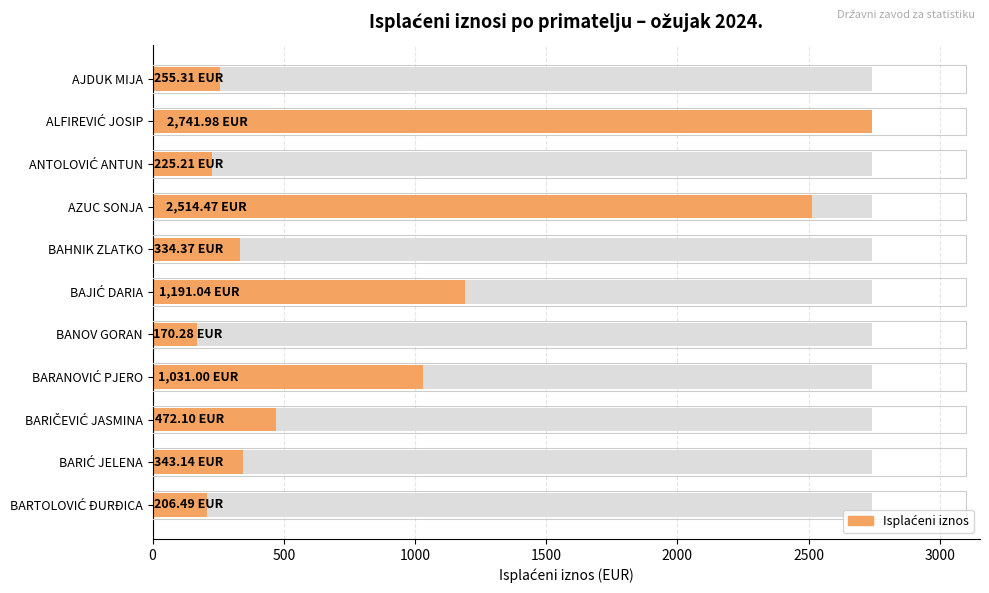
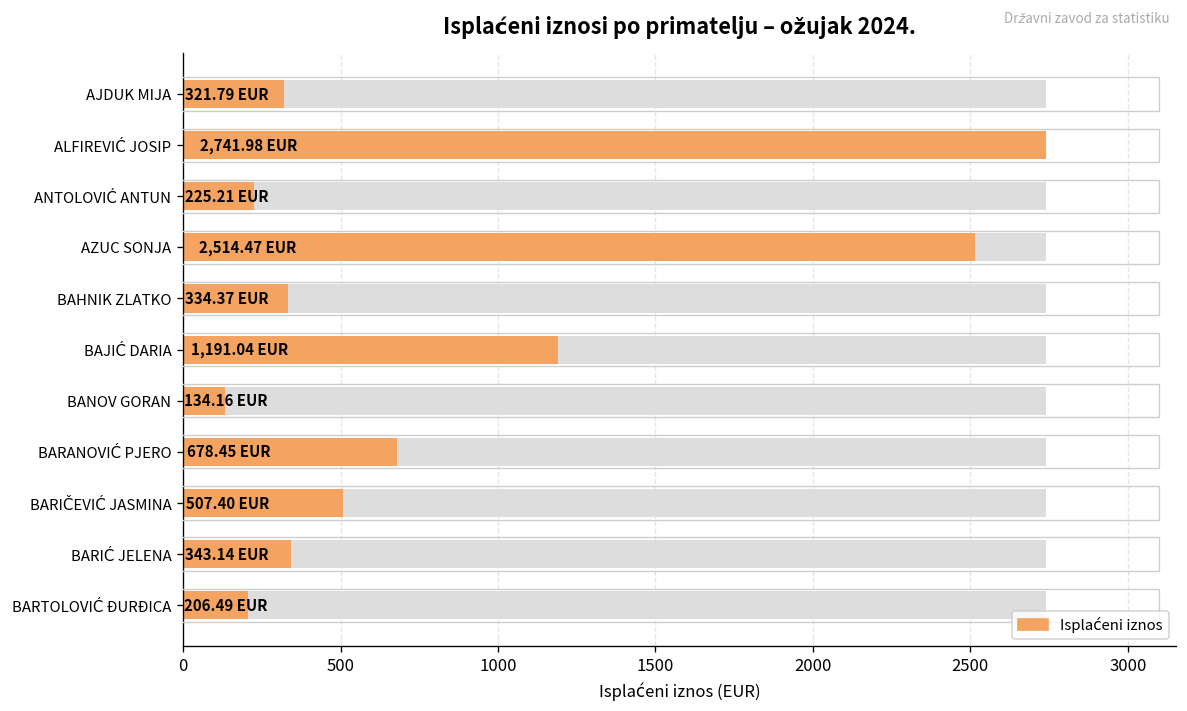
Isplaćeni iznos, AJDUK MIJA: 255.31 -> 321.79
Isplaćeni iznos, BANOV GORAN: 170.28 -> 134.16
Isplaćeni iznos, BARANOVIĆ PJERO: 1,031.00 -> 678.45
Isplaćeni iznos, BARIČEVIĆ JASMINA: 472.10 -> 507.40
